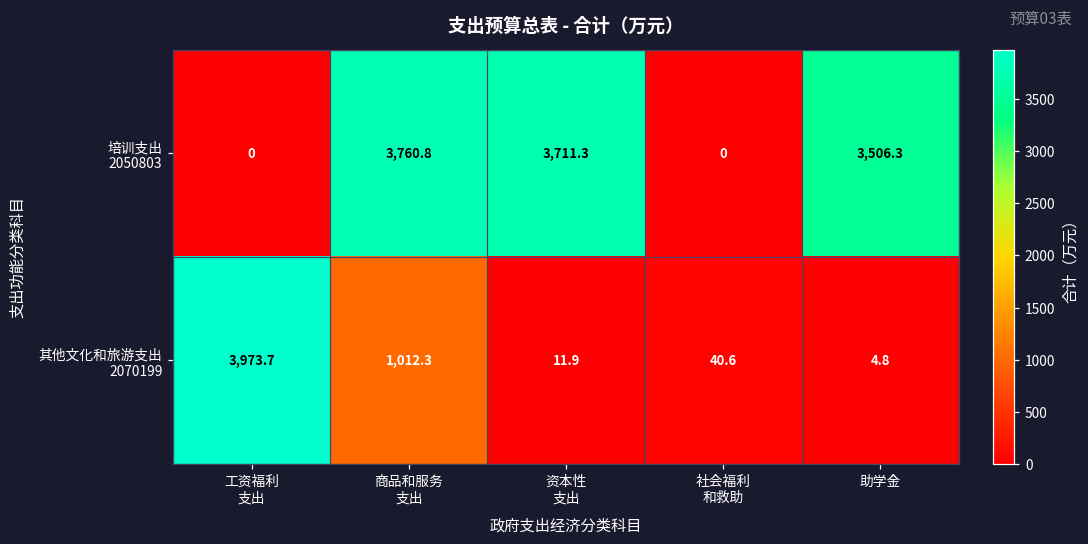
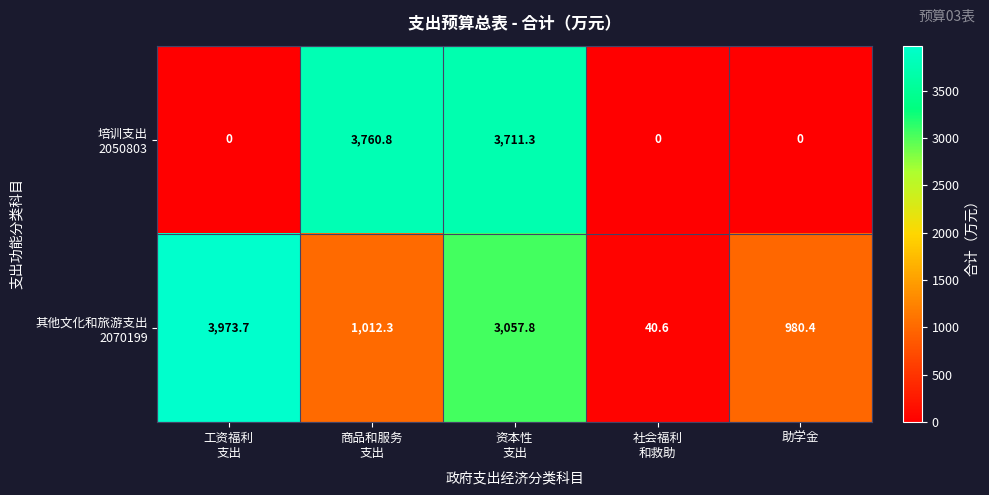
培训支出 2050803, 助学金: 3,506.3 -> 0
其他文化和旅游支出 2070199, 资本性 支出: 11.9 -> 3,057.8
其他文化和旅游支出 2070199, 助学金: 4.8 -> 980.4
